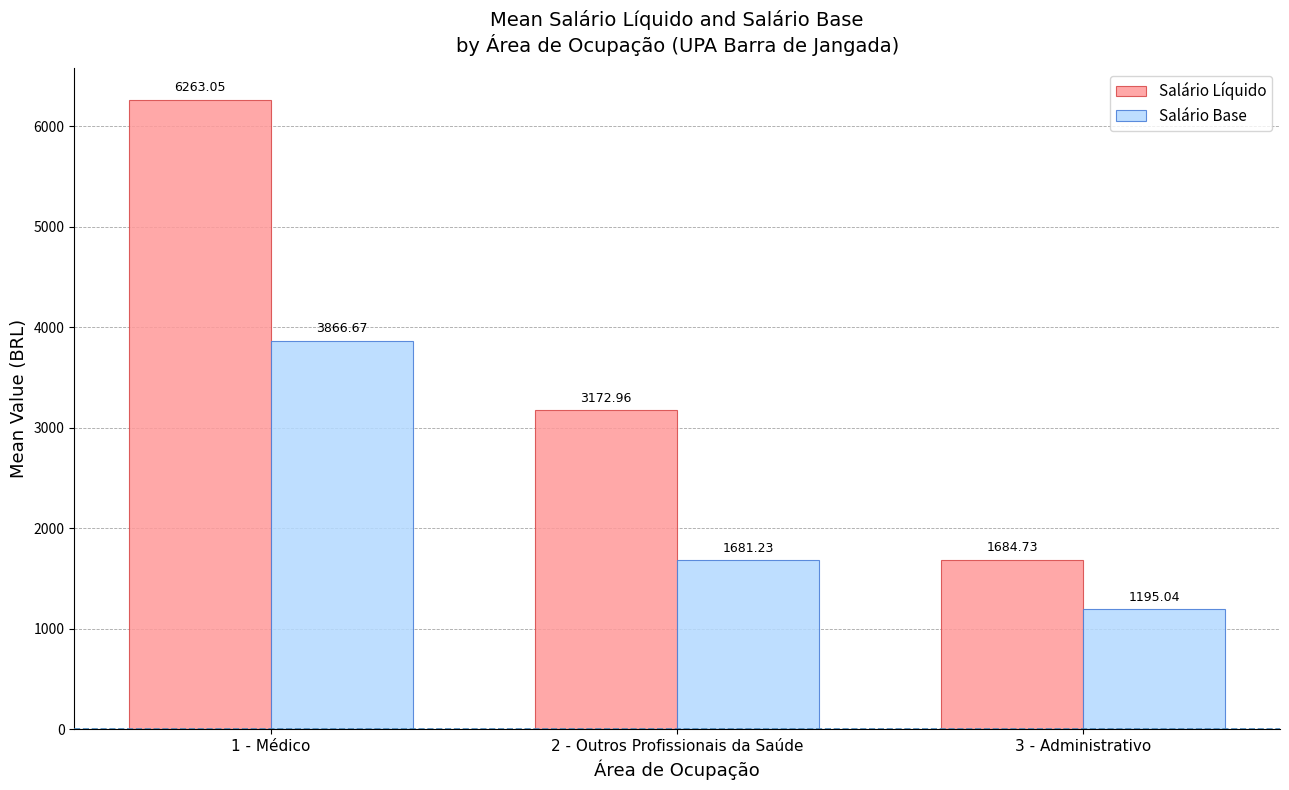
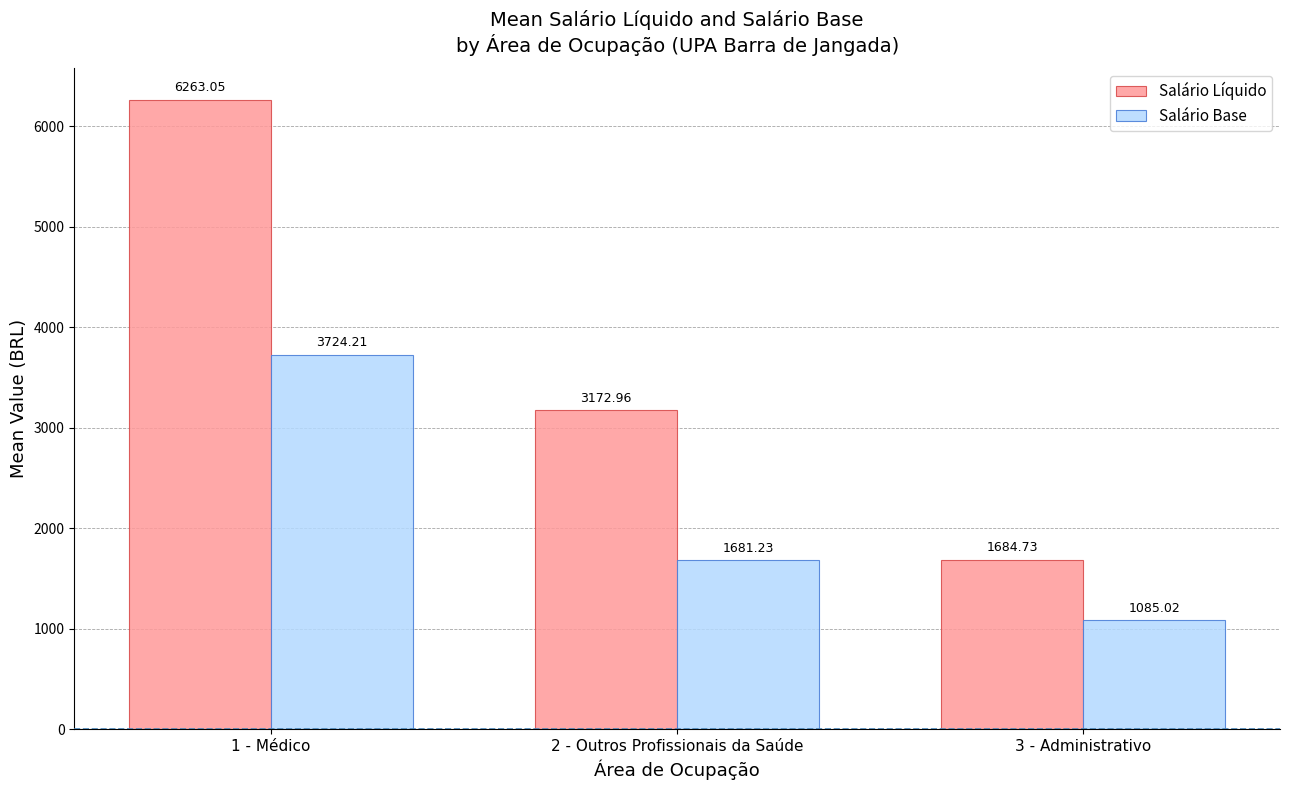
Salário Base, 1 - Médico: 3866.67 -> 3724.21
Salário Base, 3 - Administrativo: 1195.04 -> 1085.02
